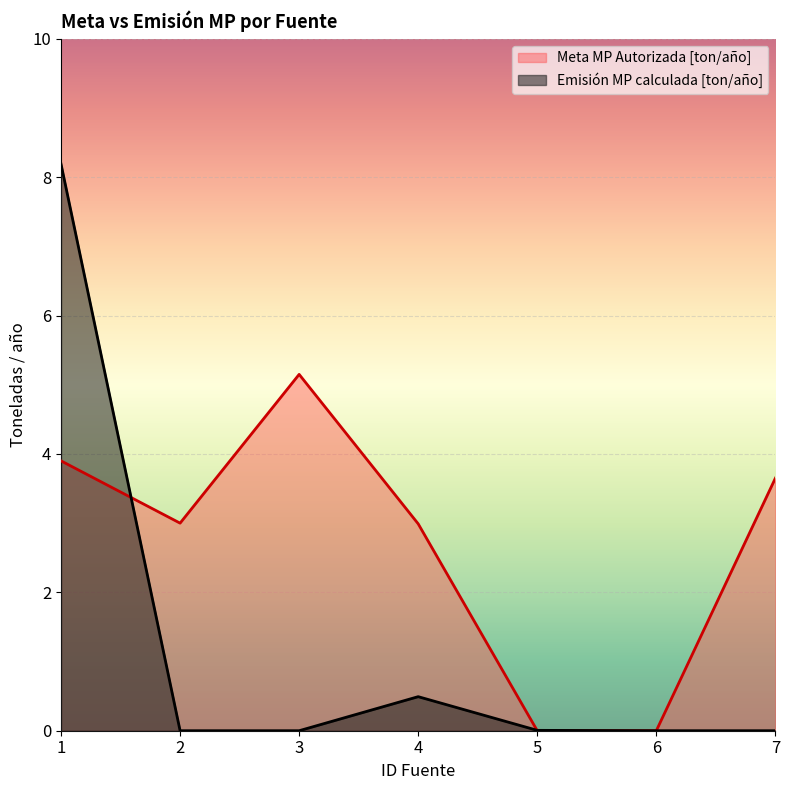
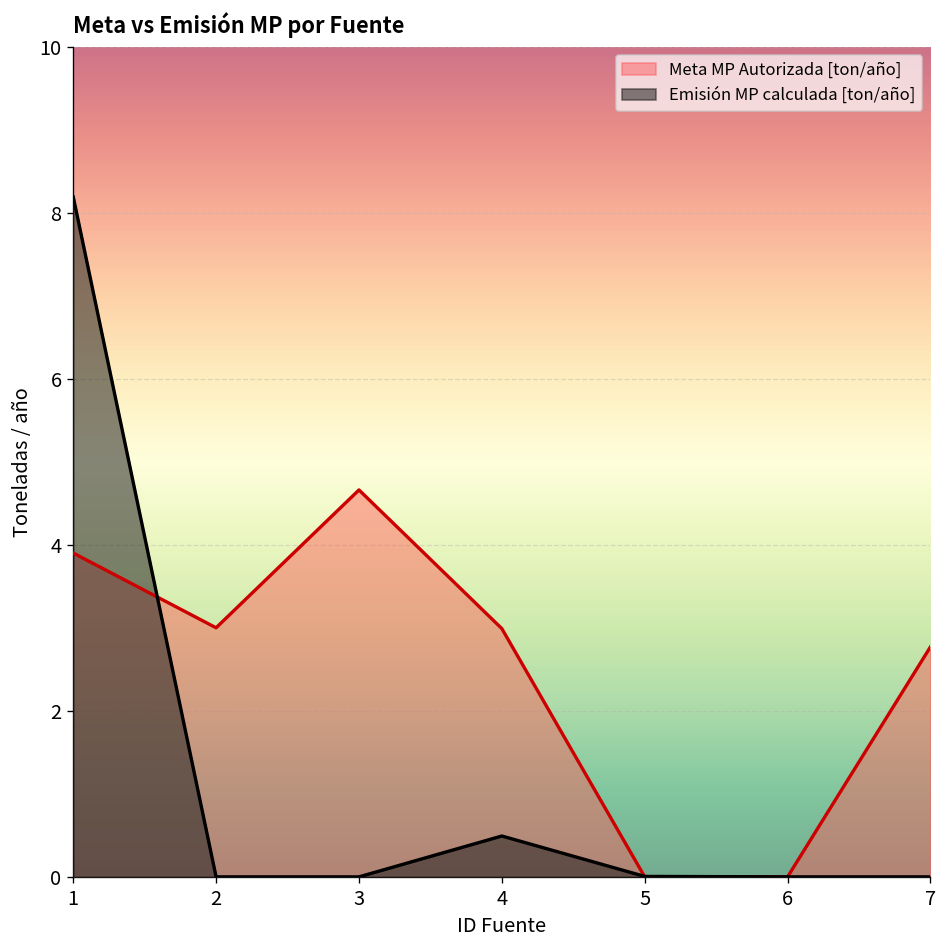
Meta MP Autorizada [ton/año], 3: 5.2 -> 4.7
Meta MP Autorizada [ton/año], 7: 3.7 -> 2.8
